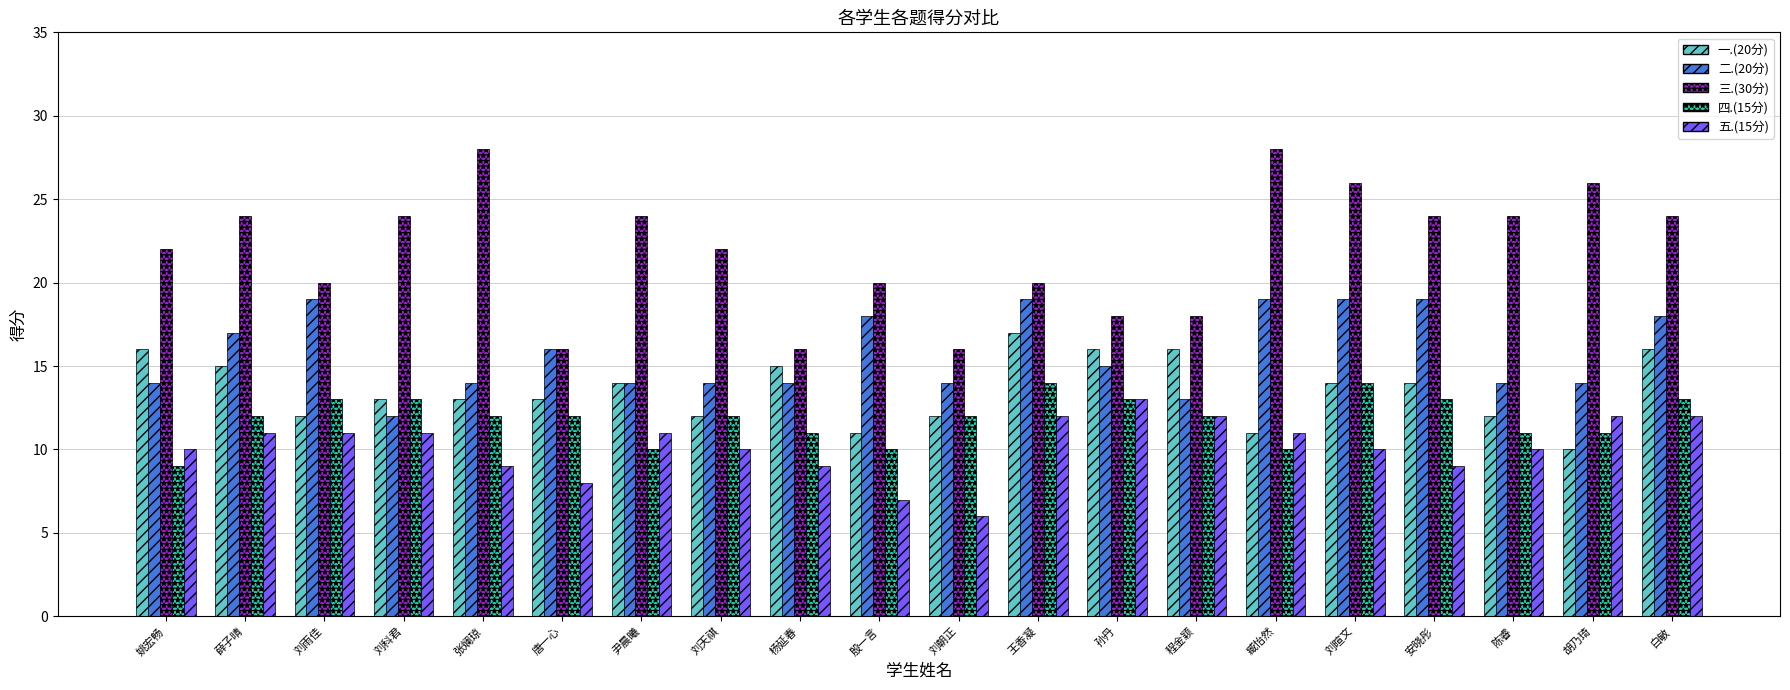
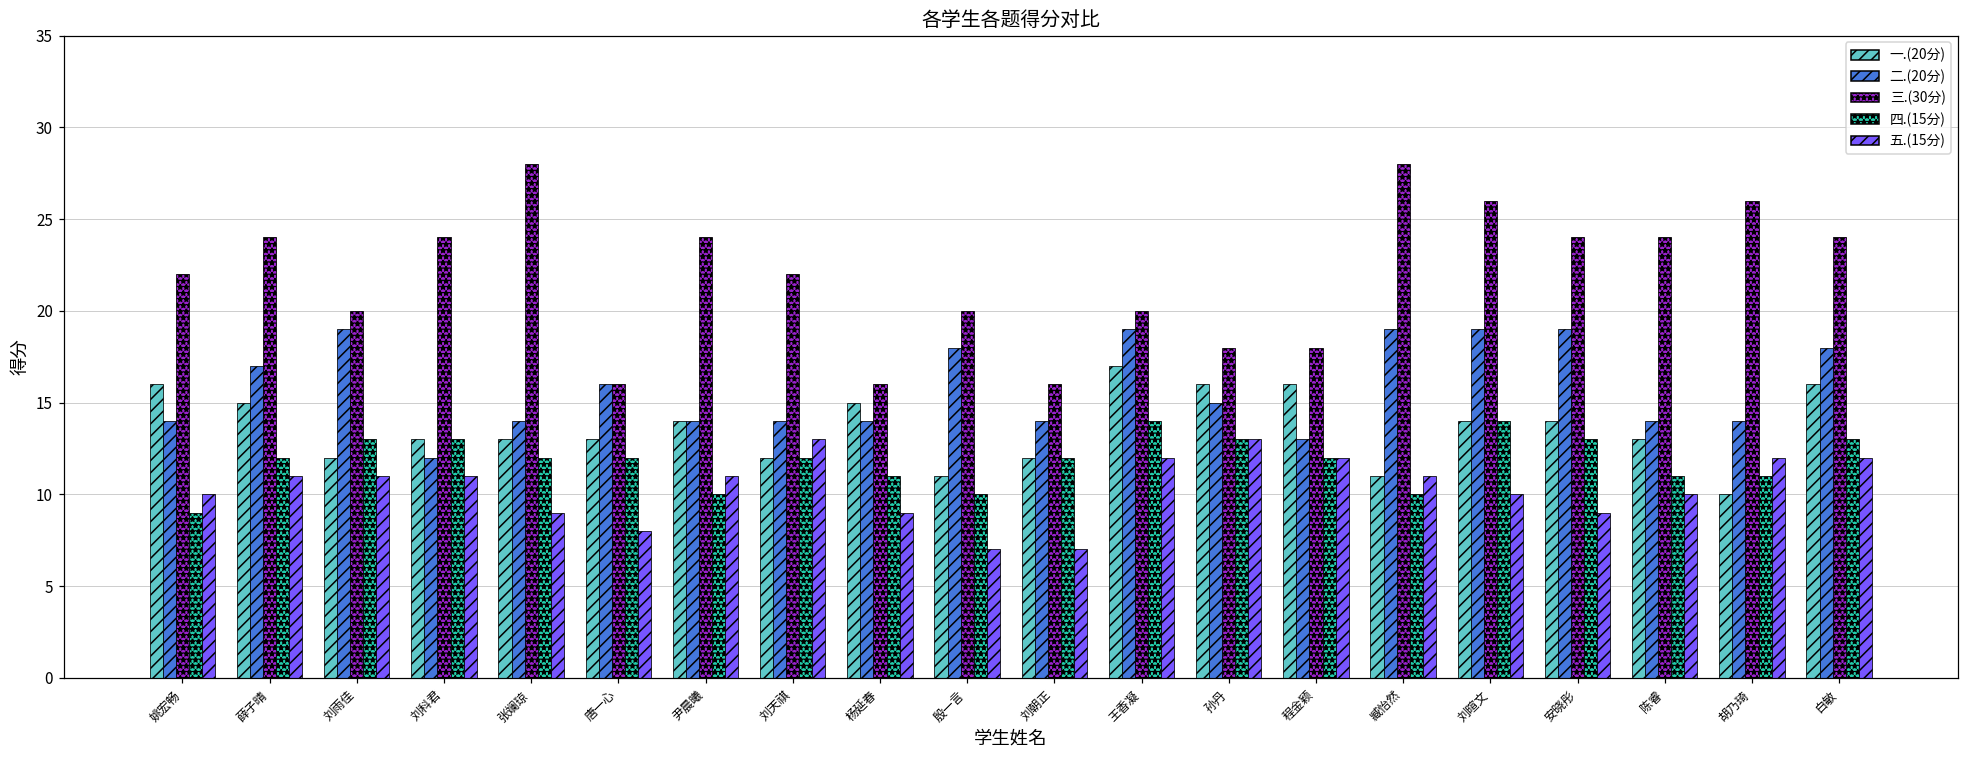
五.(15分), 刘天祺: 10 -> 13
五.(15分), 刘朝正: 6 -> 7
一.(20分), 陈睿: 12 -> 13
